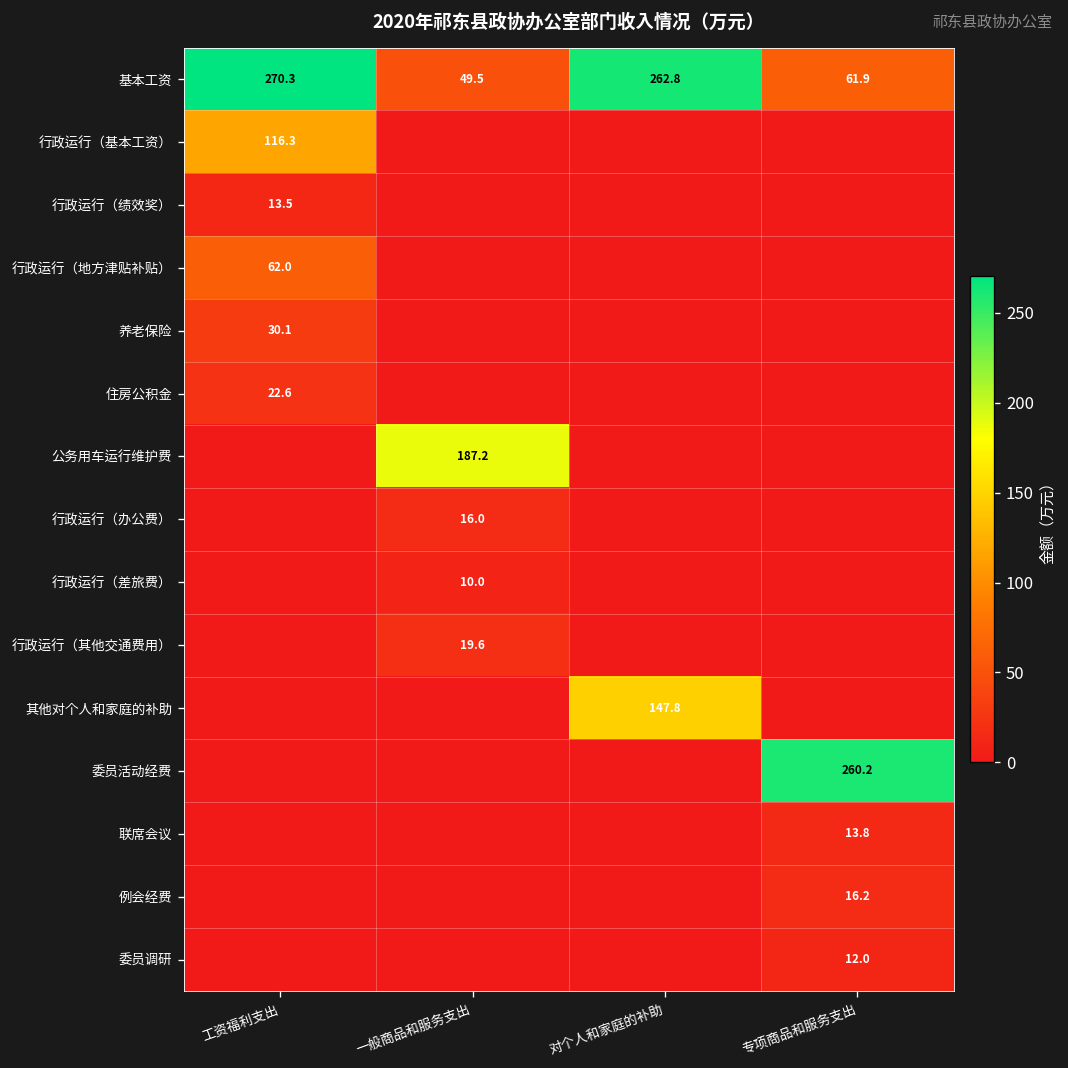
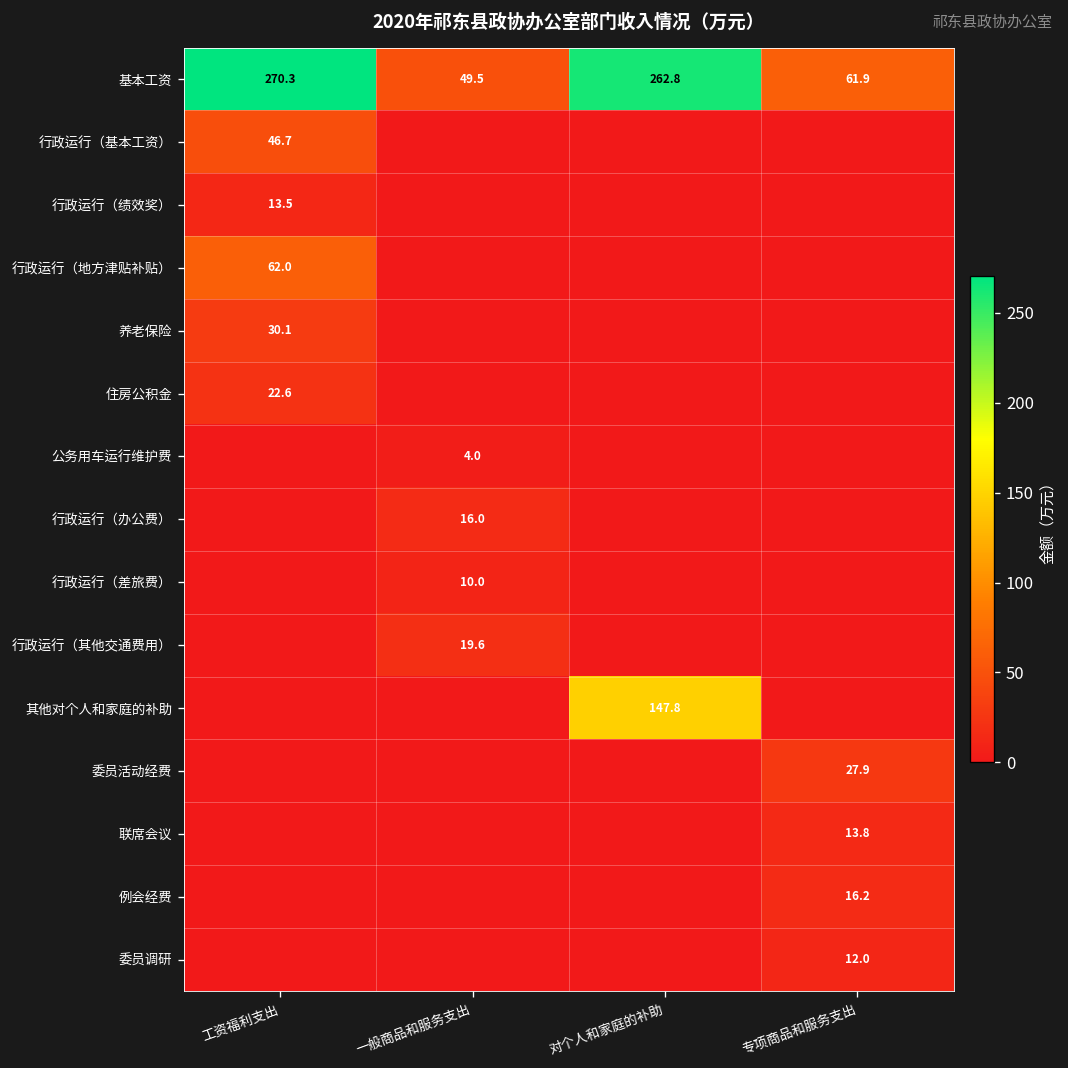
行政运行（基本工资）, 工资福利支出: 116.3 -> 46.7
公务用车运行维护费, 一般商品和服务支出: 187.2 -> 4.0
委员活动经费, 专项商品和服务支出: 260.2 -> 27.9
